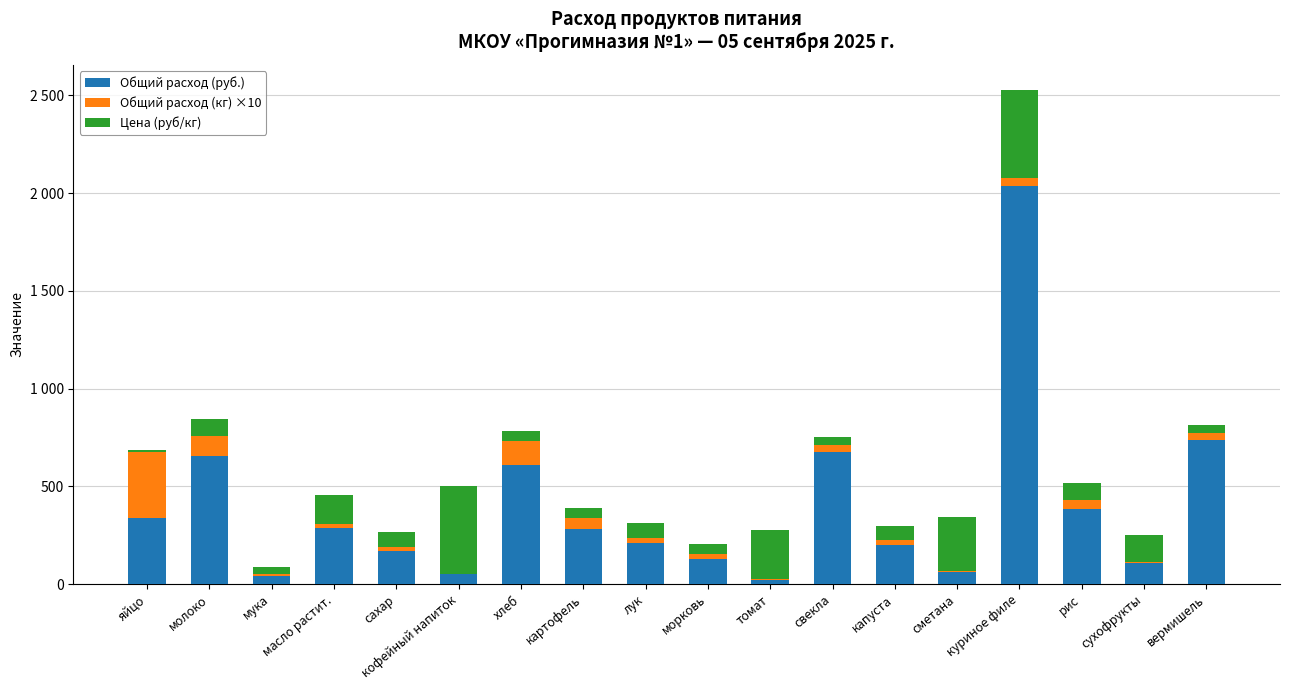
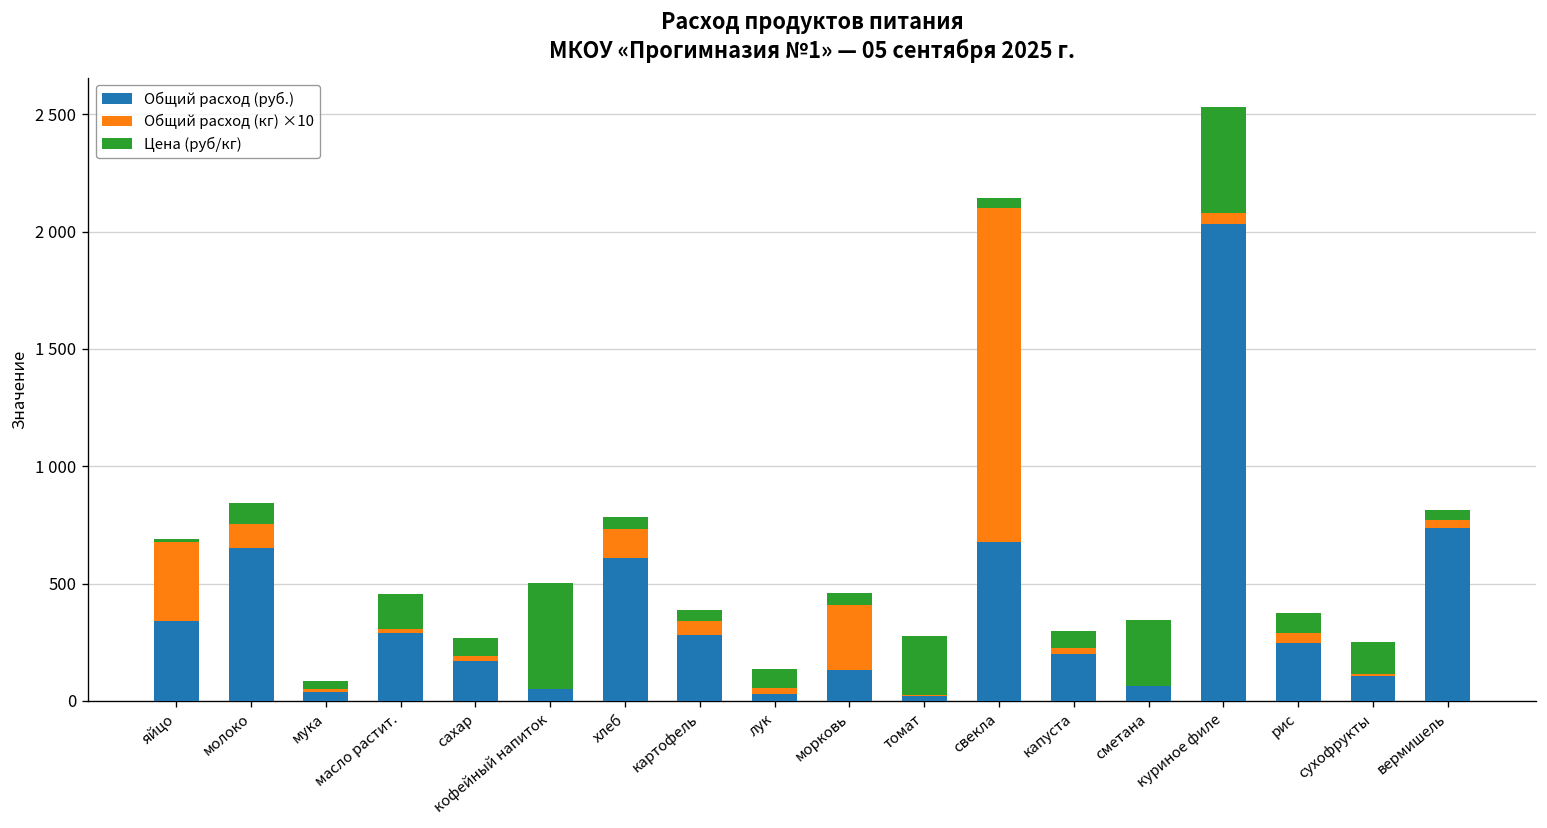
Общий расход (руб.), лук: 210 -> 30
Общий расход (кг) ×10, морковь: 30 -> 280
Общий расход (кг) ×10, свекла: 30 -> 1420
Общий расход (руб.), рис: 380 -> 250
